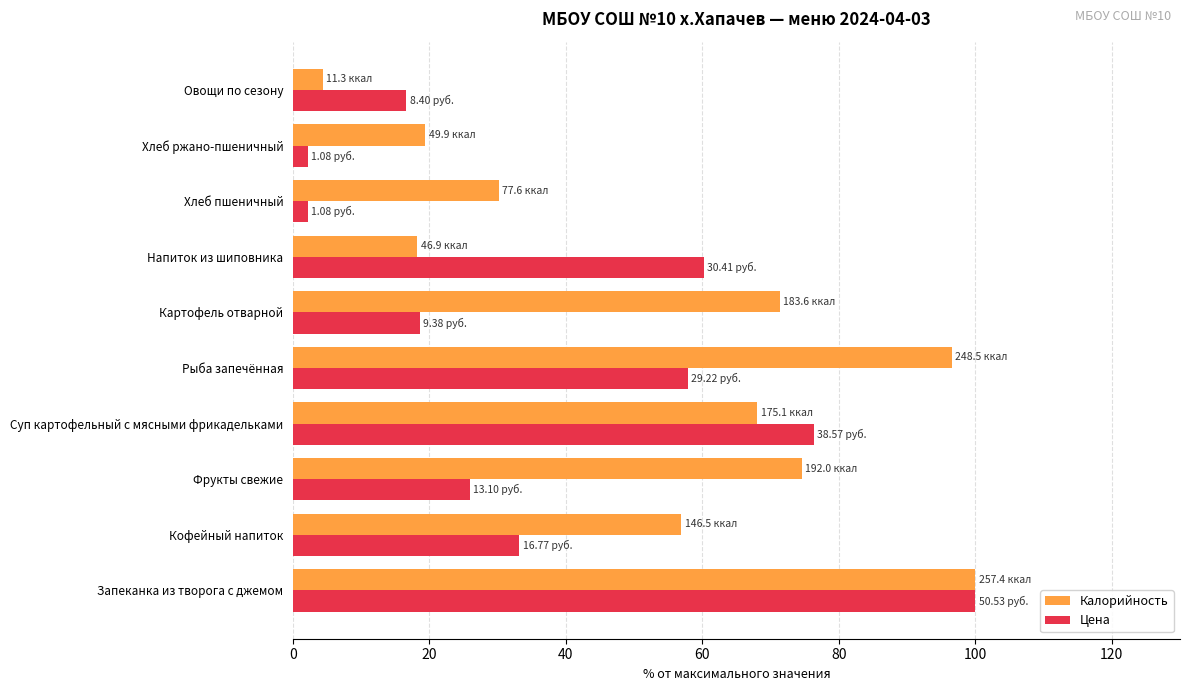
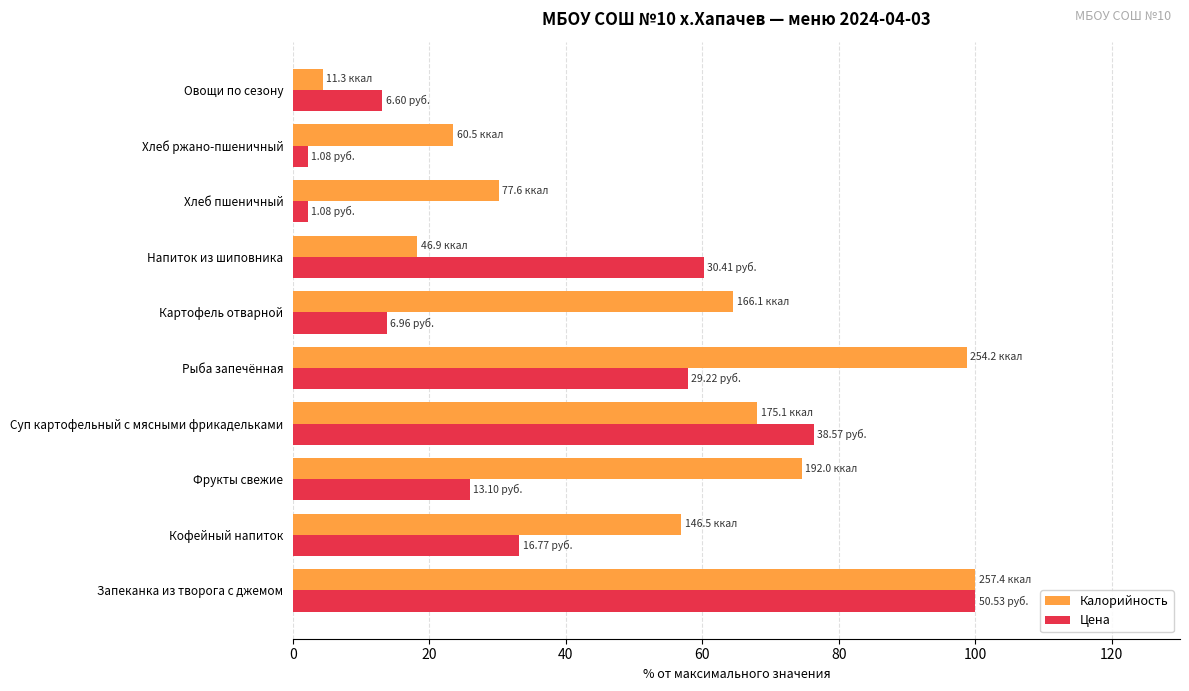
Цена, Овощи по сезону: 8.40 -> 6.60
Калорийность, Хлеб ржано-пшеничный: 49.9 -> 60.5
Калорийность, Картофель отварной: 183.6 -> 166.1
Цена, Картофель отварной: 9.38 -> 6.96
Калорийность, Рыба запечённая: 248.5 -> 254.2
